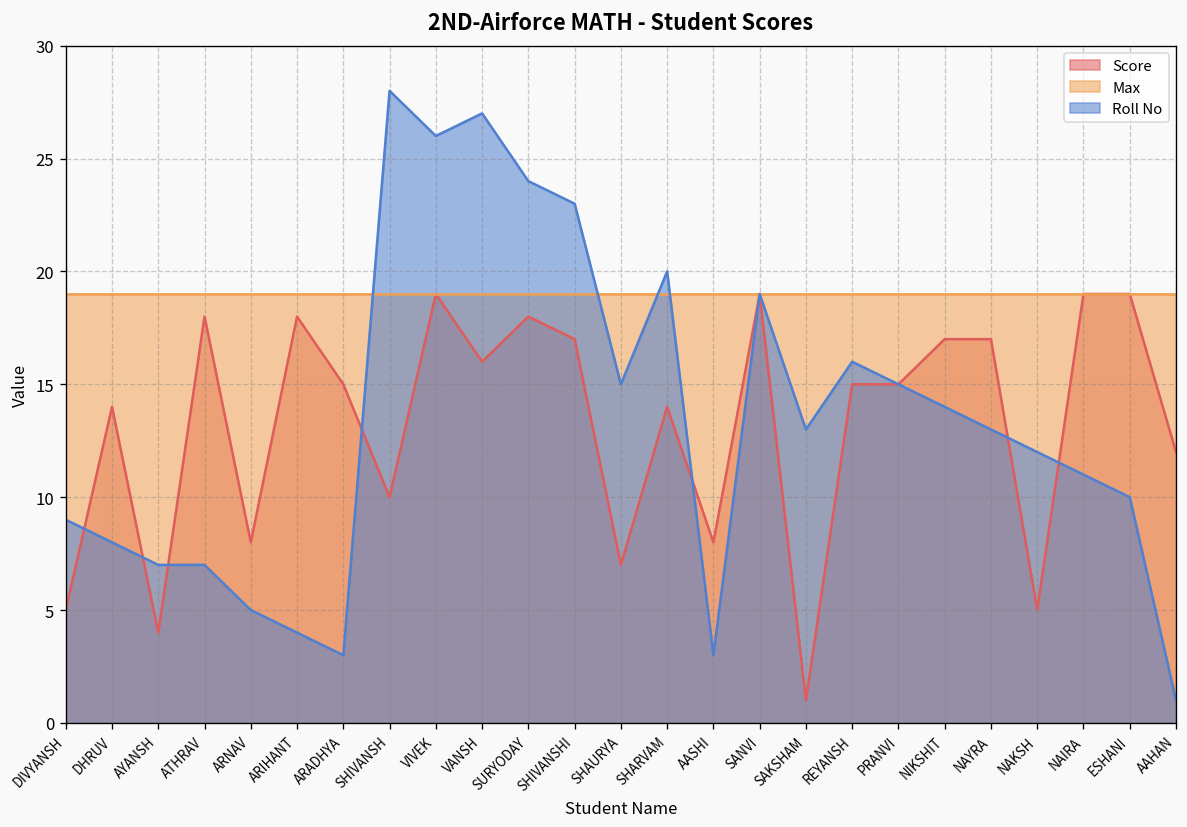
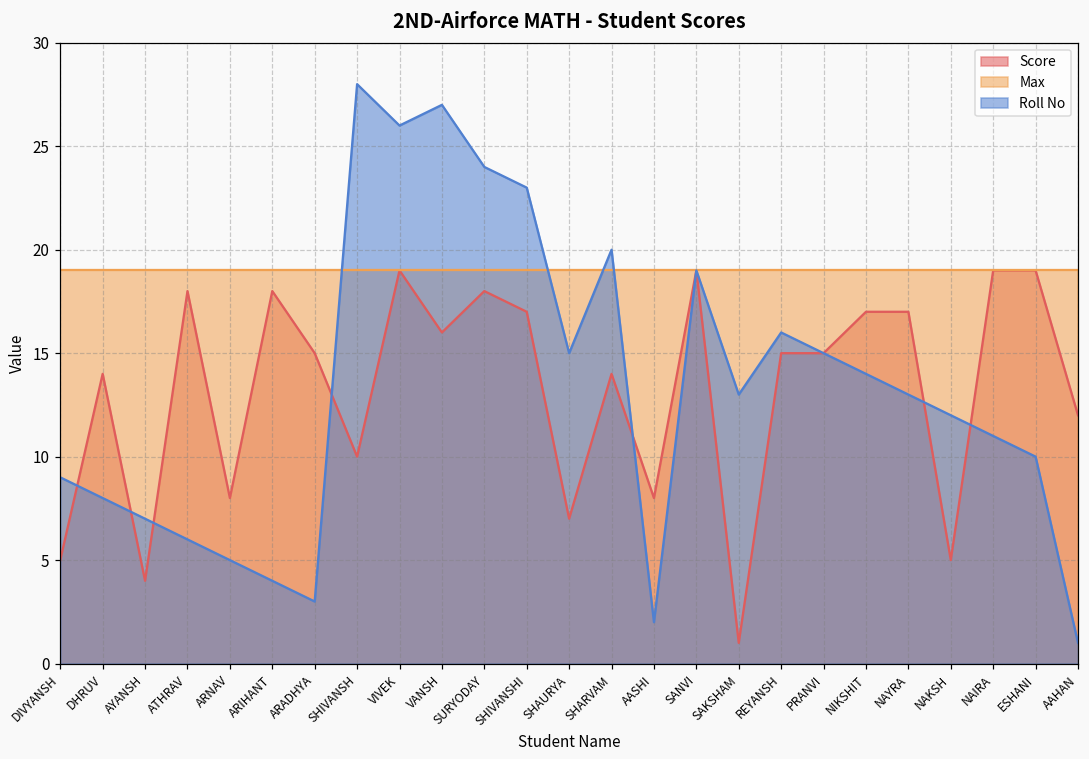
Roll No, ATHRAV: 7 -> 6
Roll No, AASHI: 3 -> 2
